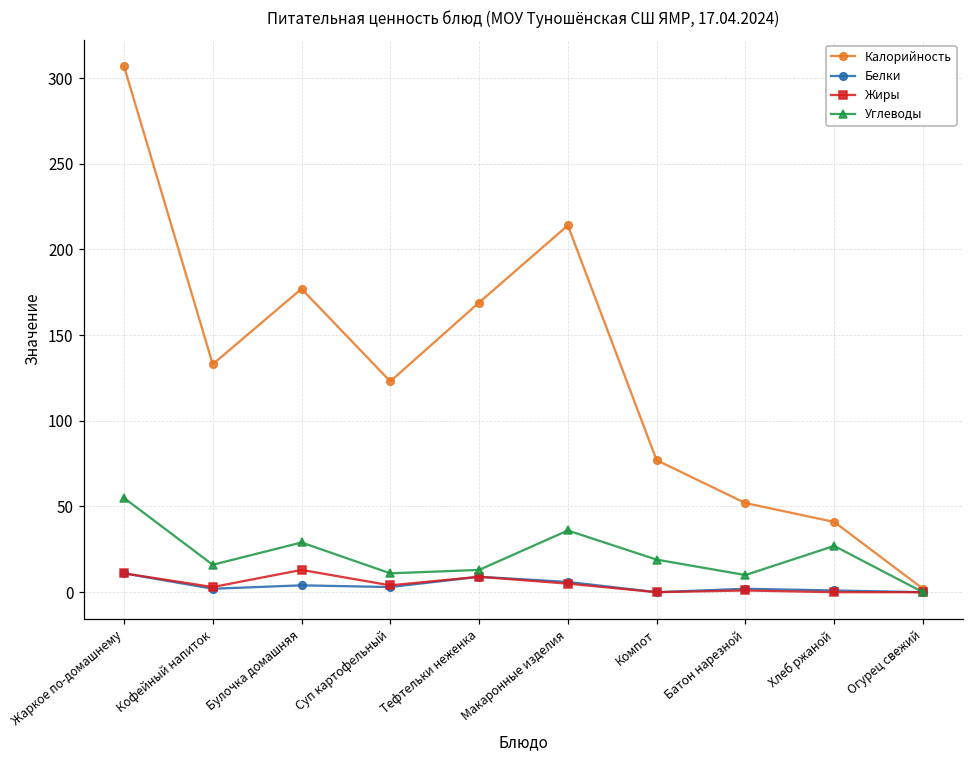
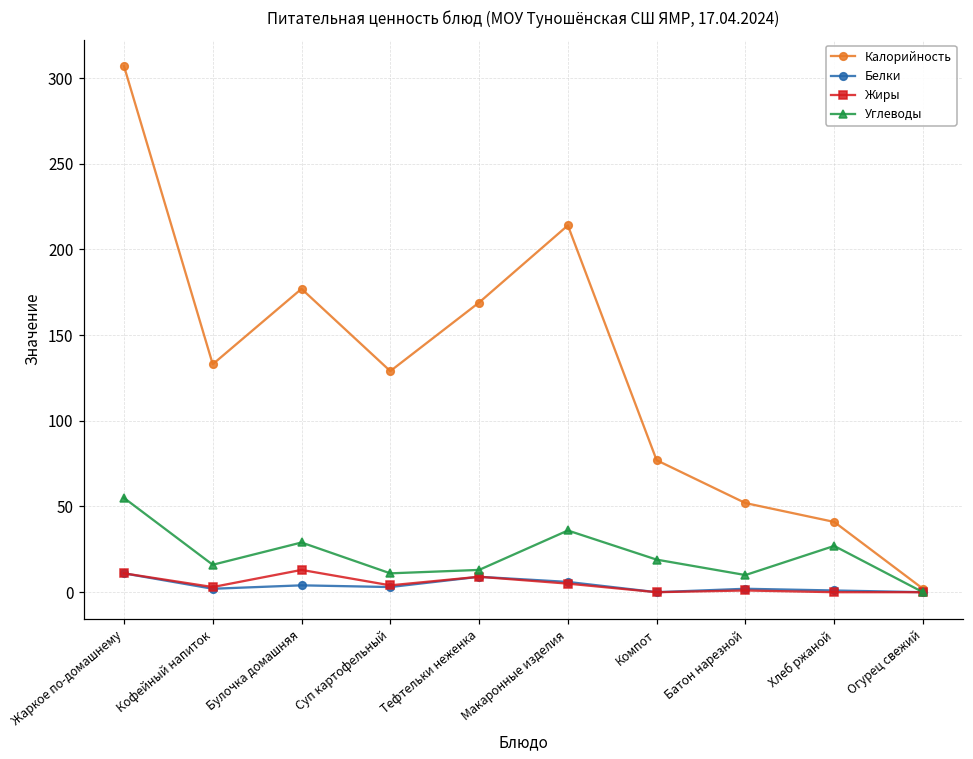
Калорийность, Суп картофельный: 123 -> 129
